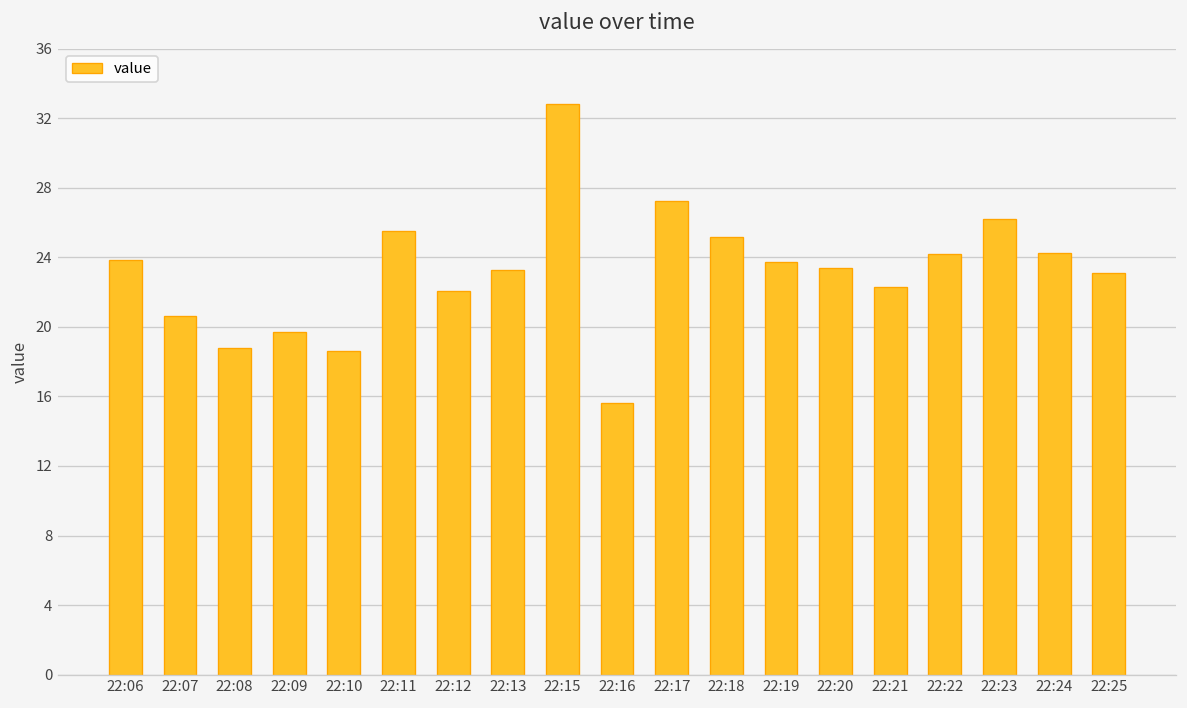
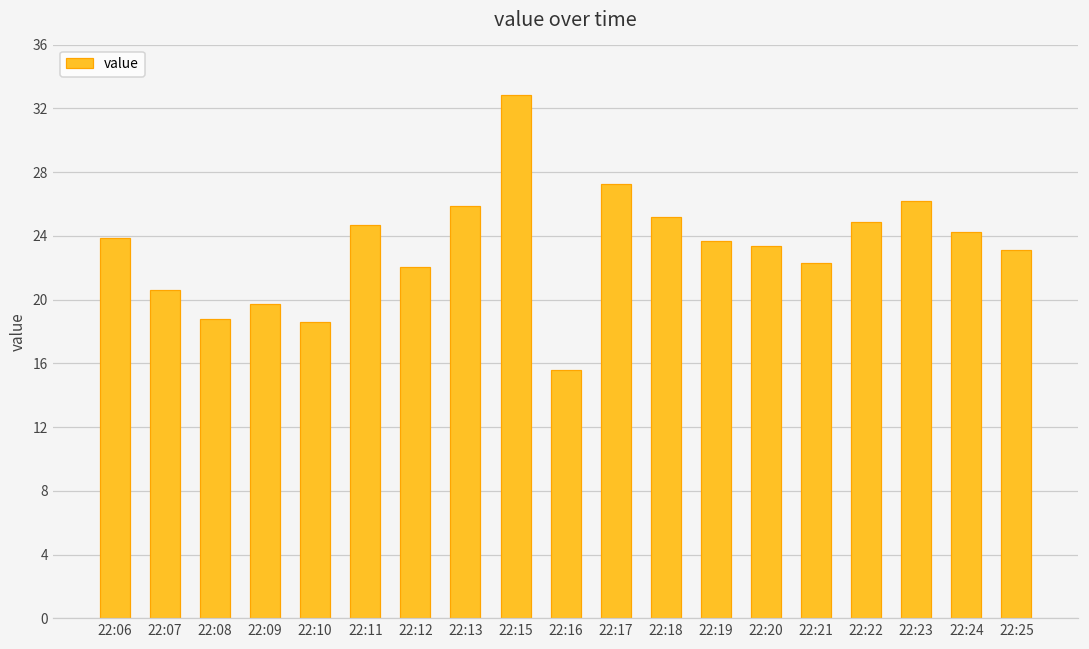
22:11: 25.5 -> 24.7
22:13: 23.3 -> 25.9
22:22: 24.2 -> 24.9
